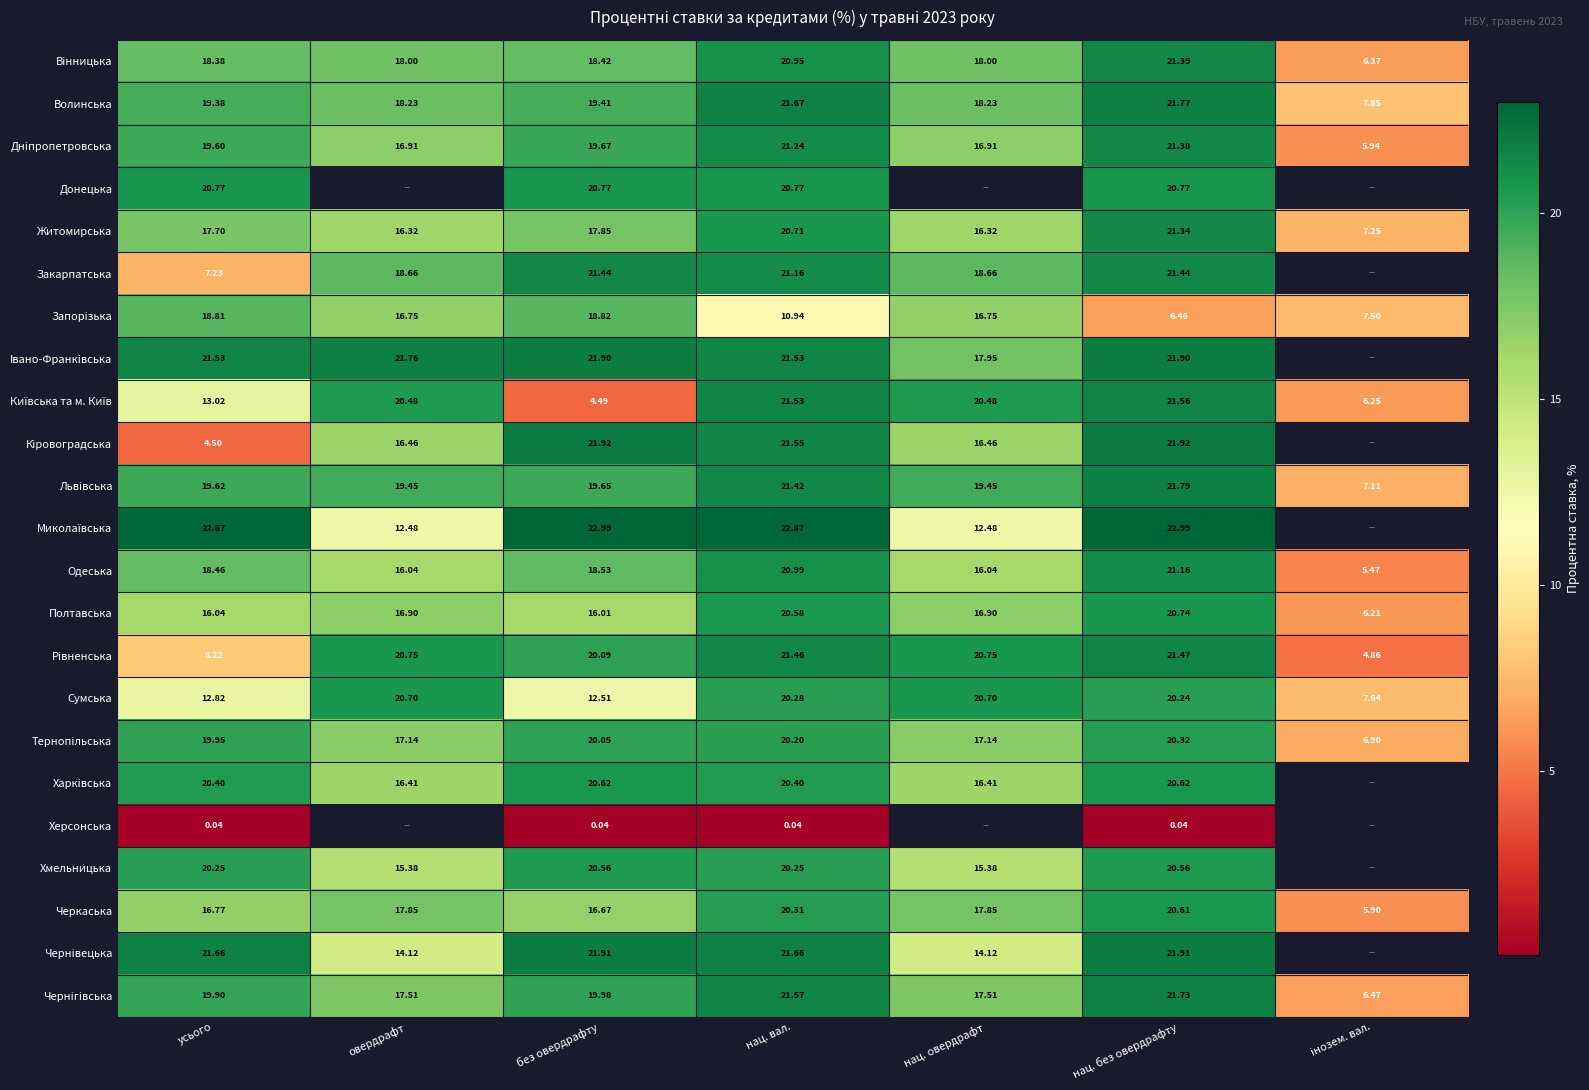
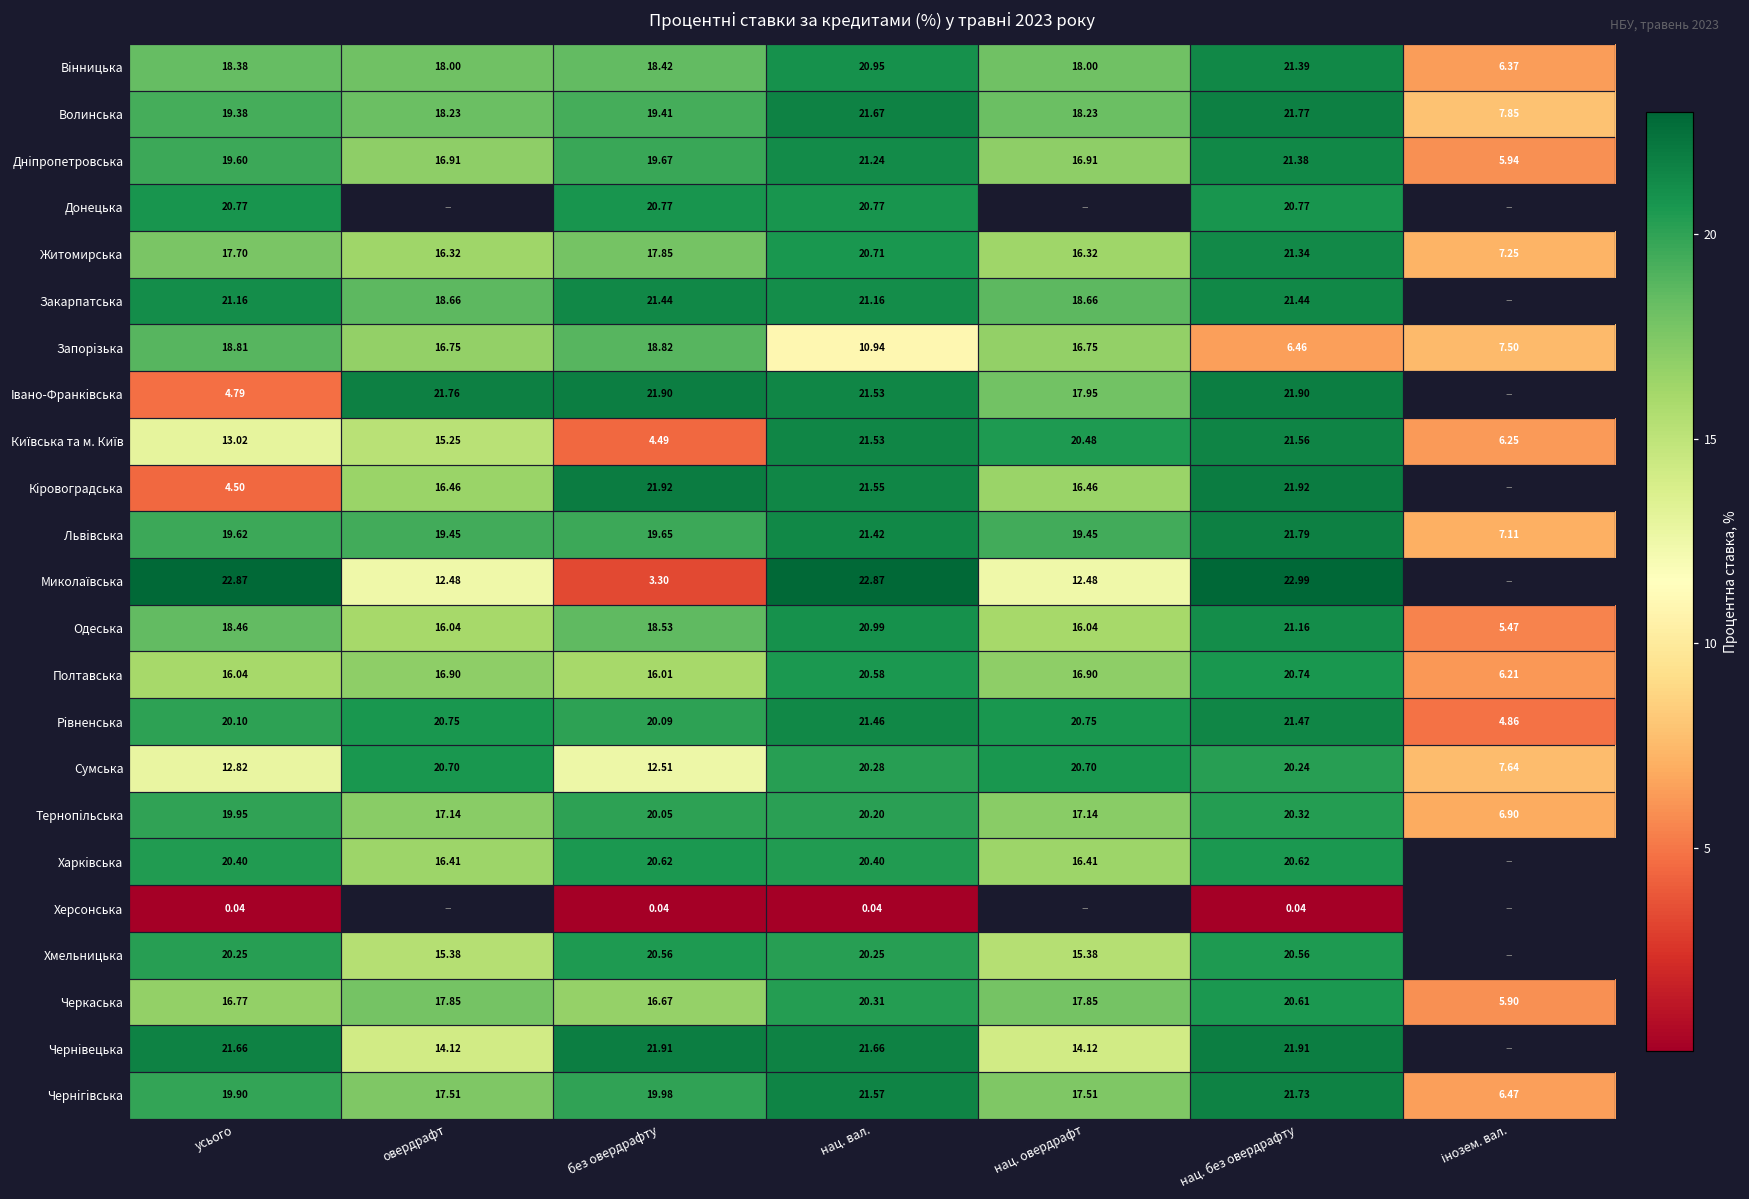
Закарпатська, усього: 7.23 -> 21.16
Iвано-Франкiвська, усього: 21.53 -> 4.79
Київська та м. Київ, овердрафт: 20.48 -> 15.25
Миколаївська, без овердрафту: 22.99 -> 3.30
Рiвненська, усього: 8.22 -> 20.10
